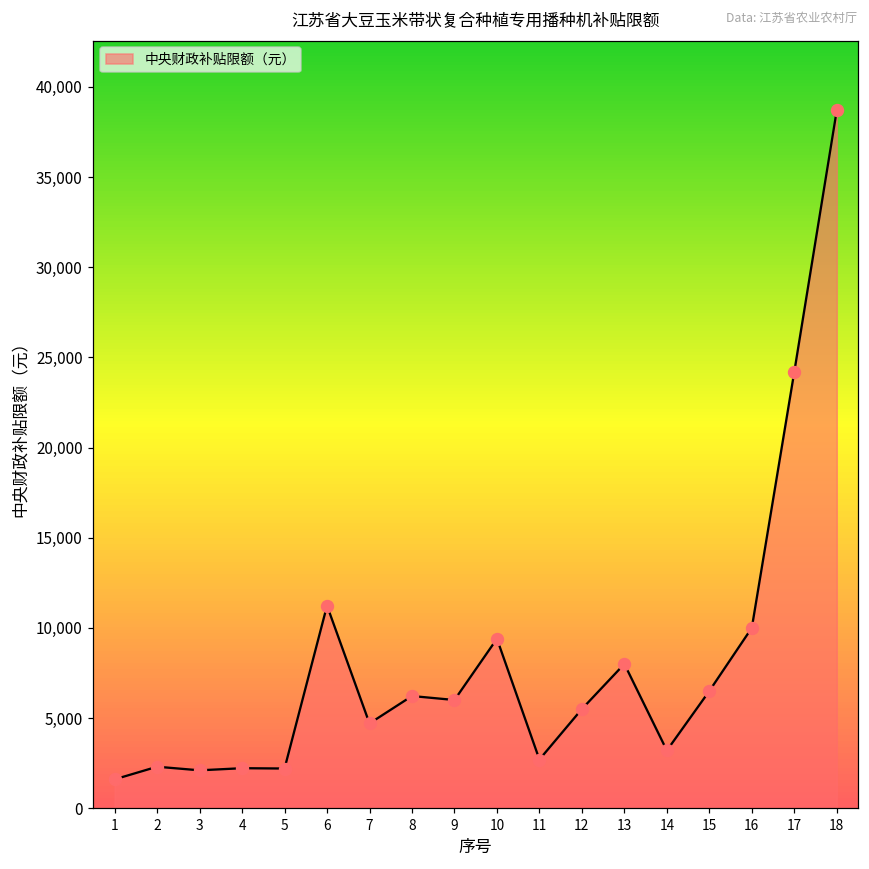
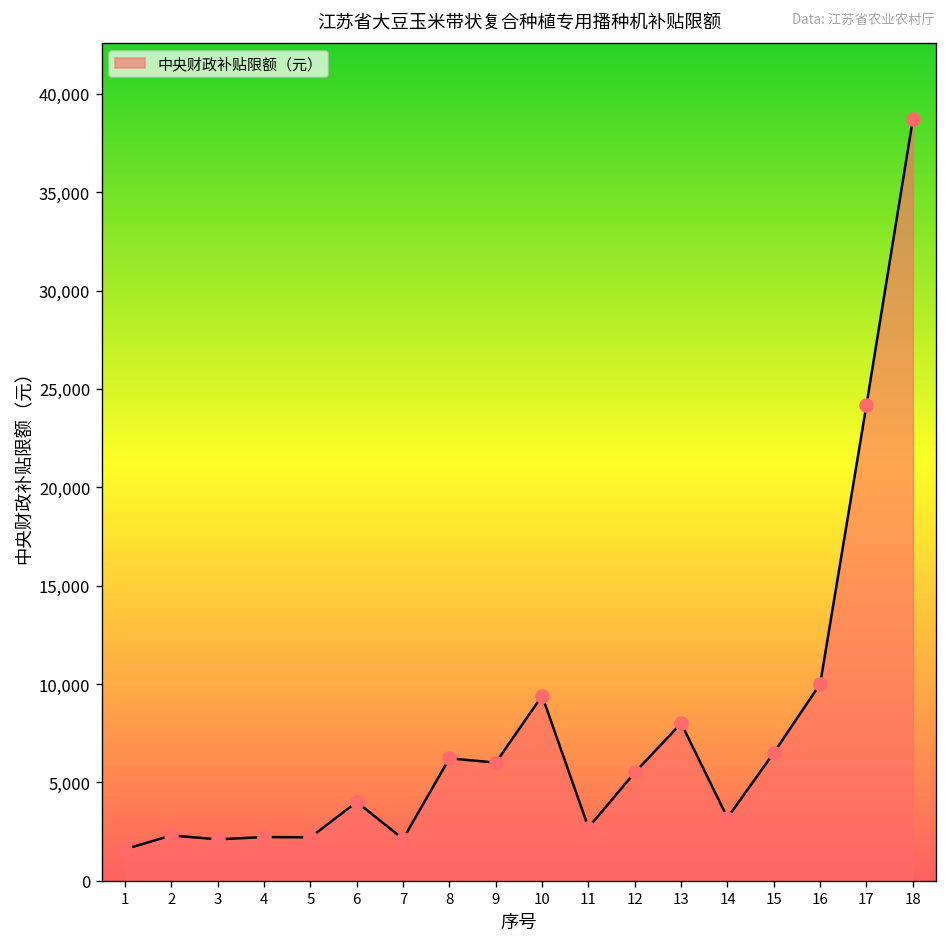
6: 11,200 -> 4,000
7: 4,700 -> 2,100
